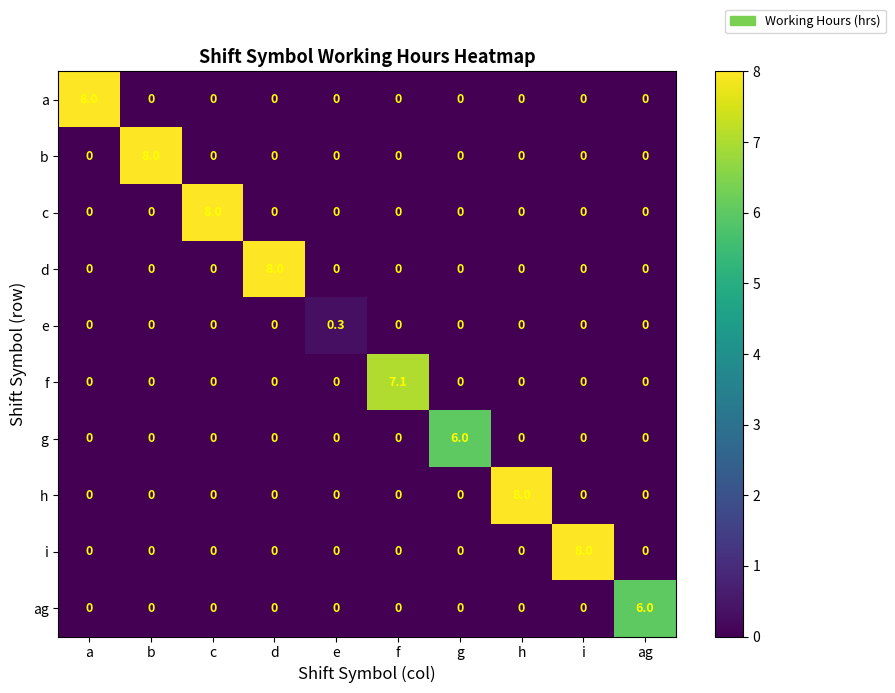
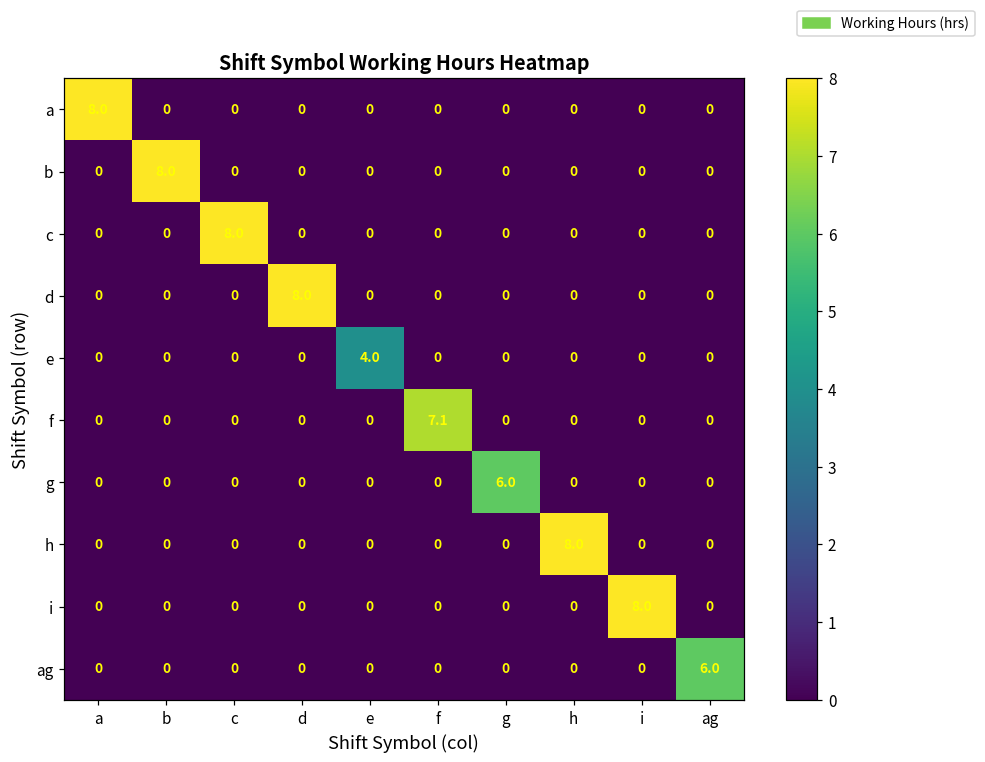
e, e: 0.3 -> 4.0
